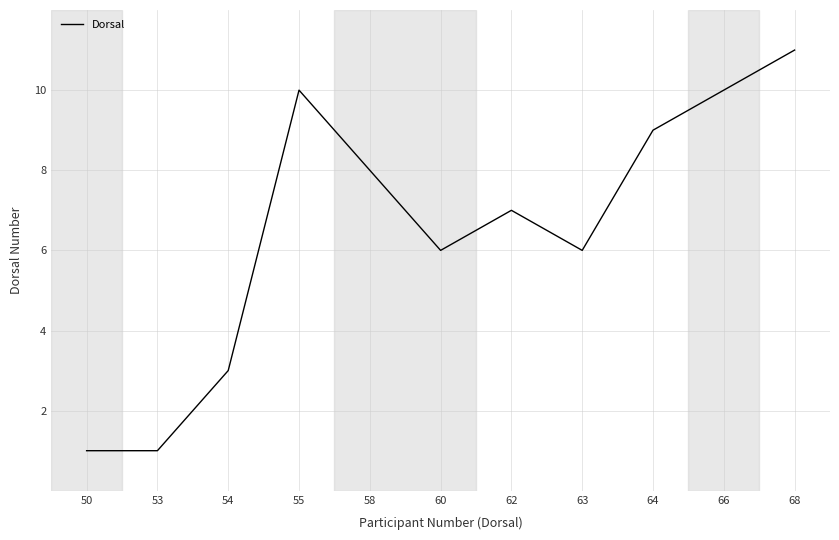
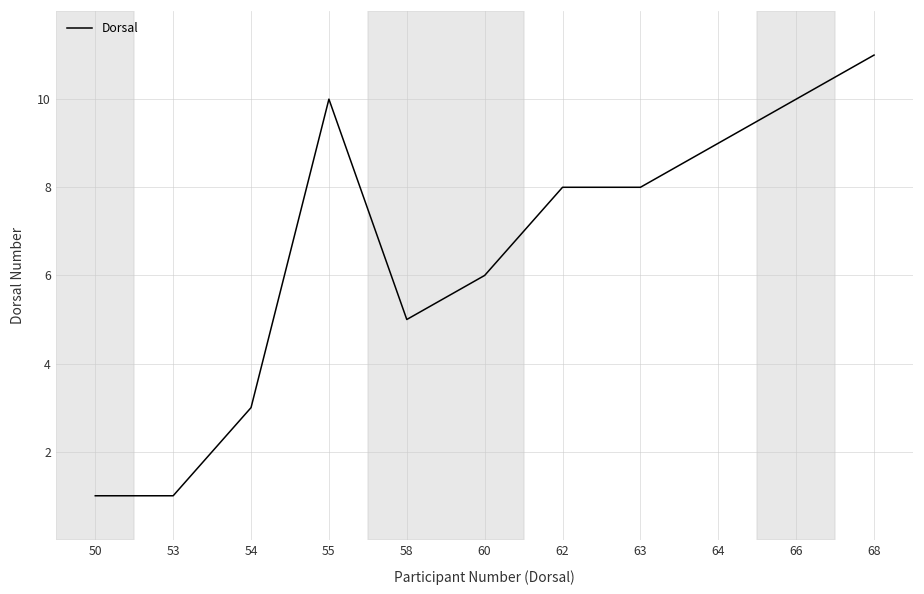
58: 8 -> 5
62: 7 -> 8
63: 6 -> 8
